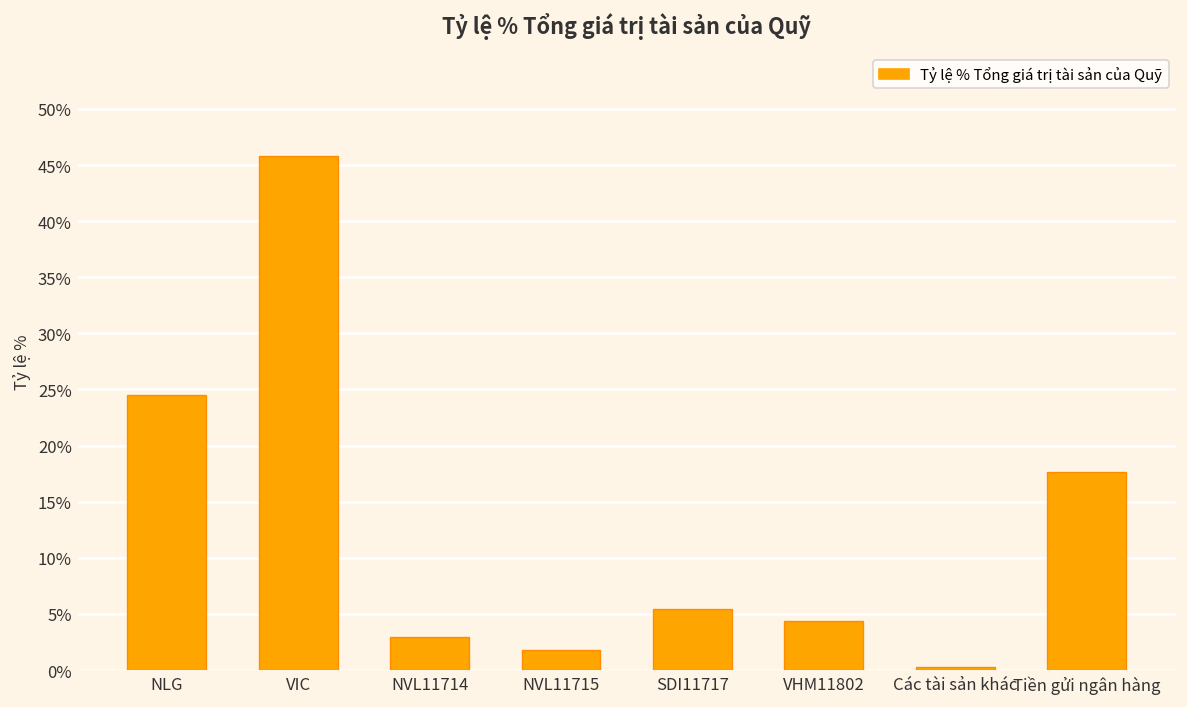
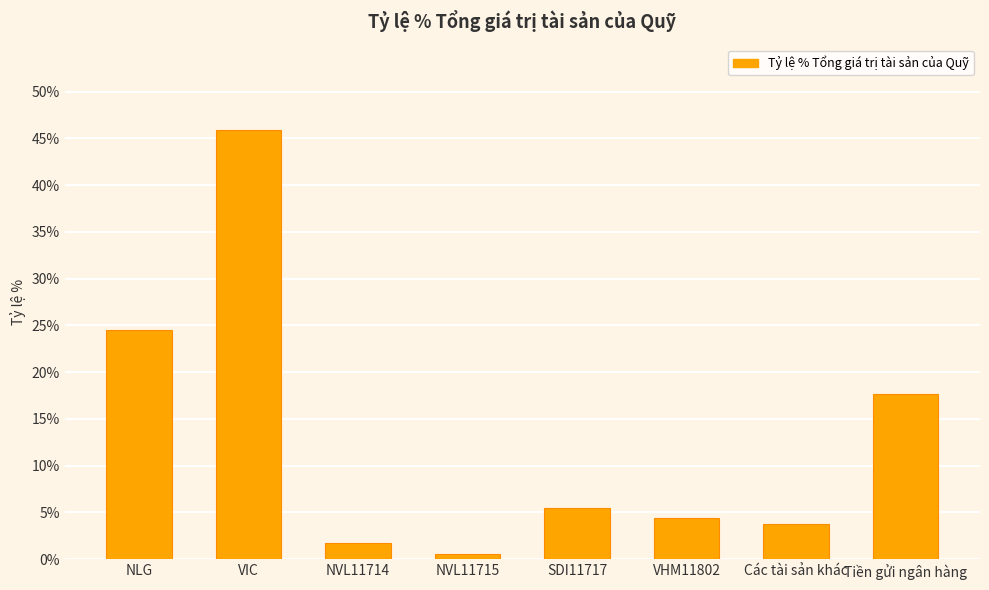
NVL11714: 3% -> 2%
NVL11715: 2% -> 1%
Các tài sản khác: 0% -> 4%
